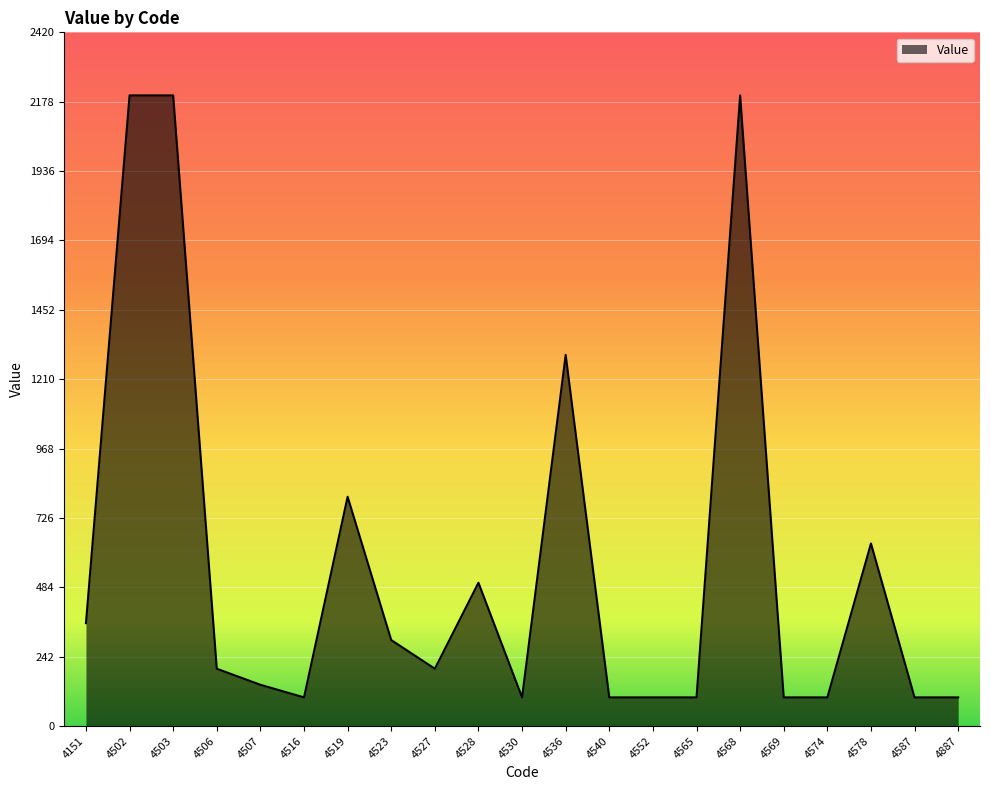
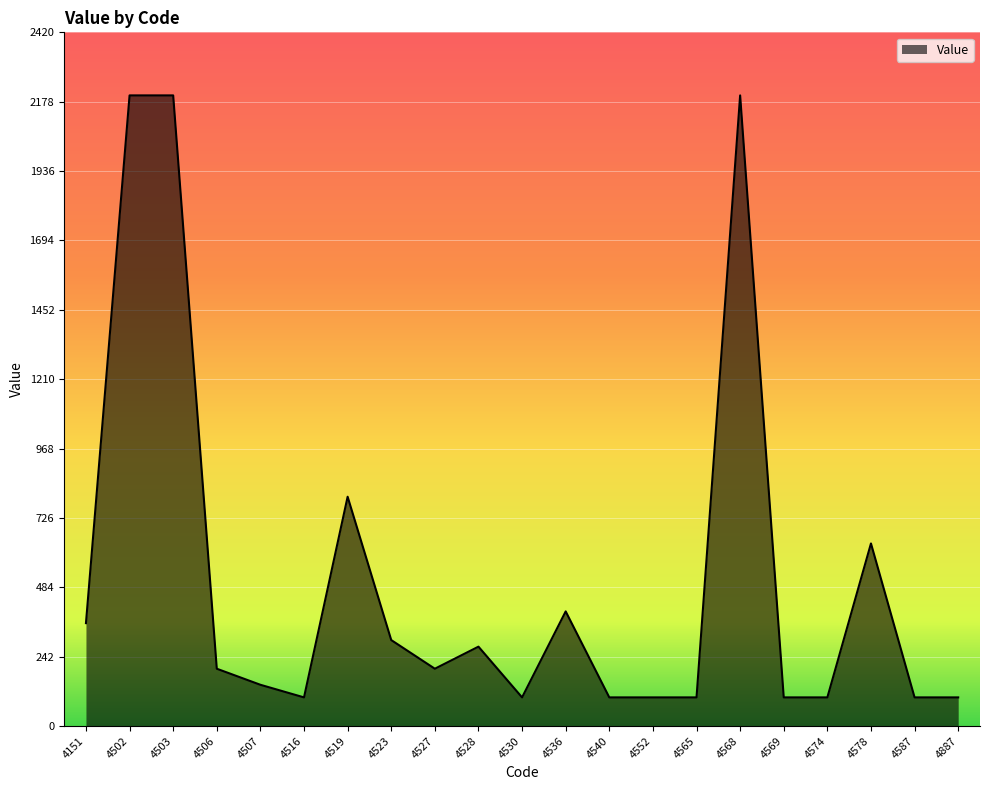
4528: 500 -> 280
4536: 1300 -> 400
